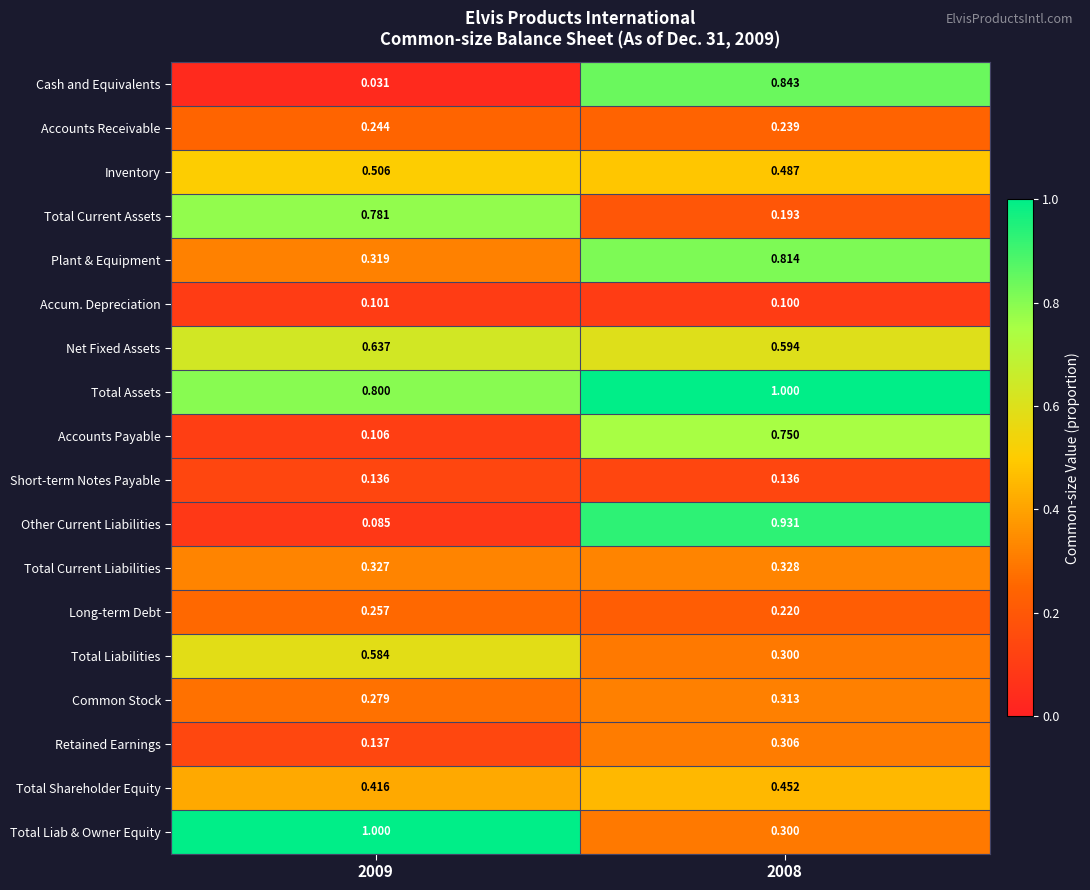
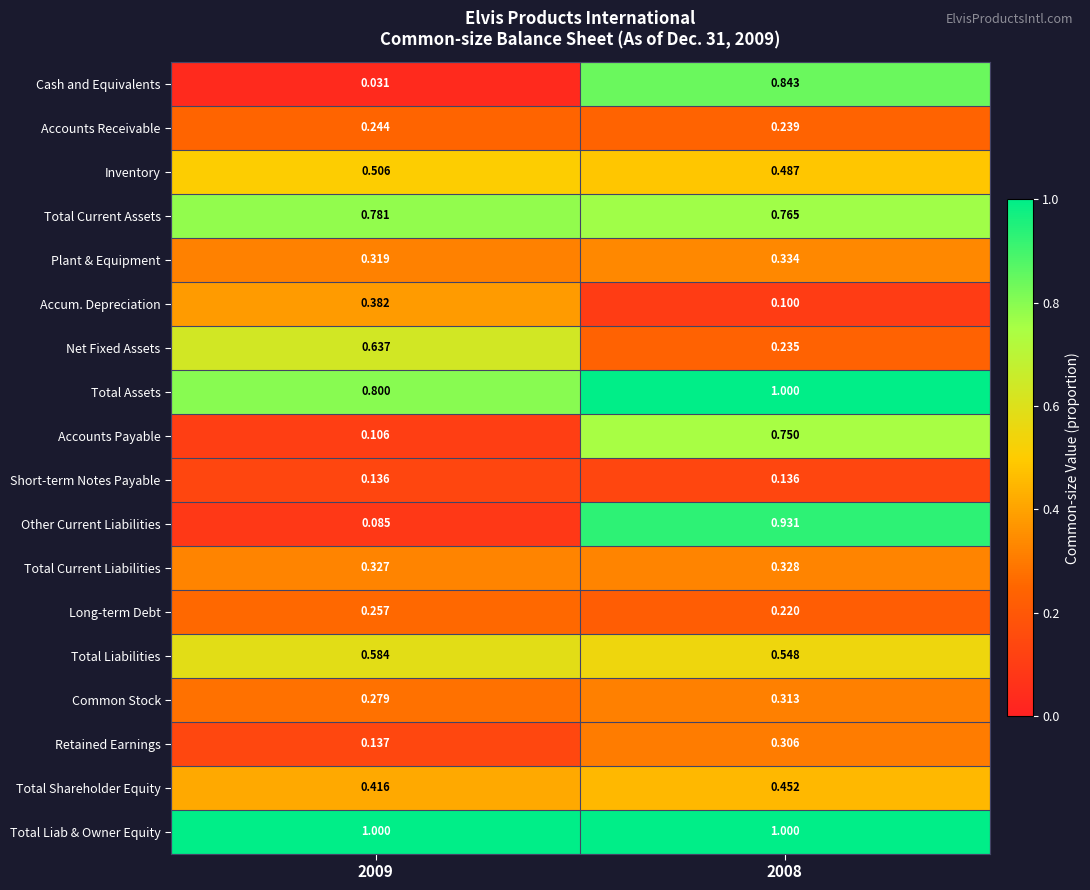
Total Current Assets, 2008: 0.193 -> 0.765
Plant & Equipment, 2008: 0.814 -> 0.334
Accum. Depreciation, 2009: 0.101 -> 0.382
Net Fixed Assets, 2008: 0.594 -> 0.235
Total Liabilities, 2008: 0.300 -> 0.548
Total Liab & Owner Equity, 2008: 0.300 -> 1.000
